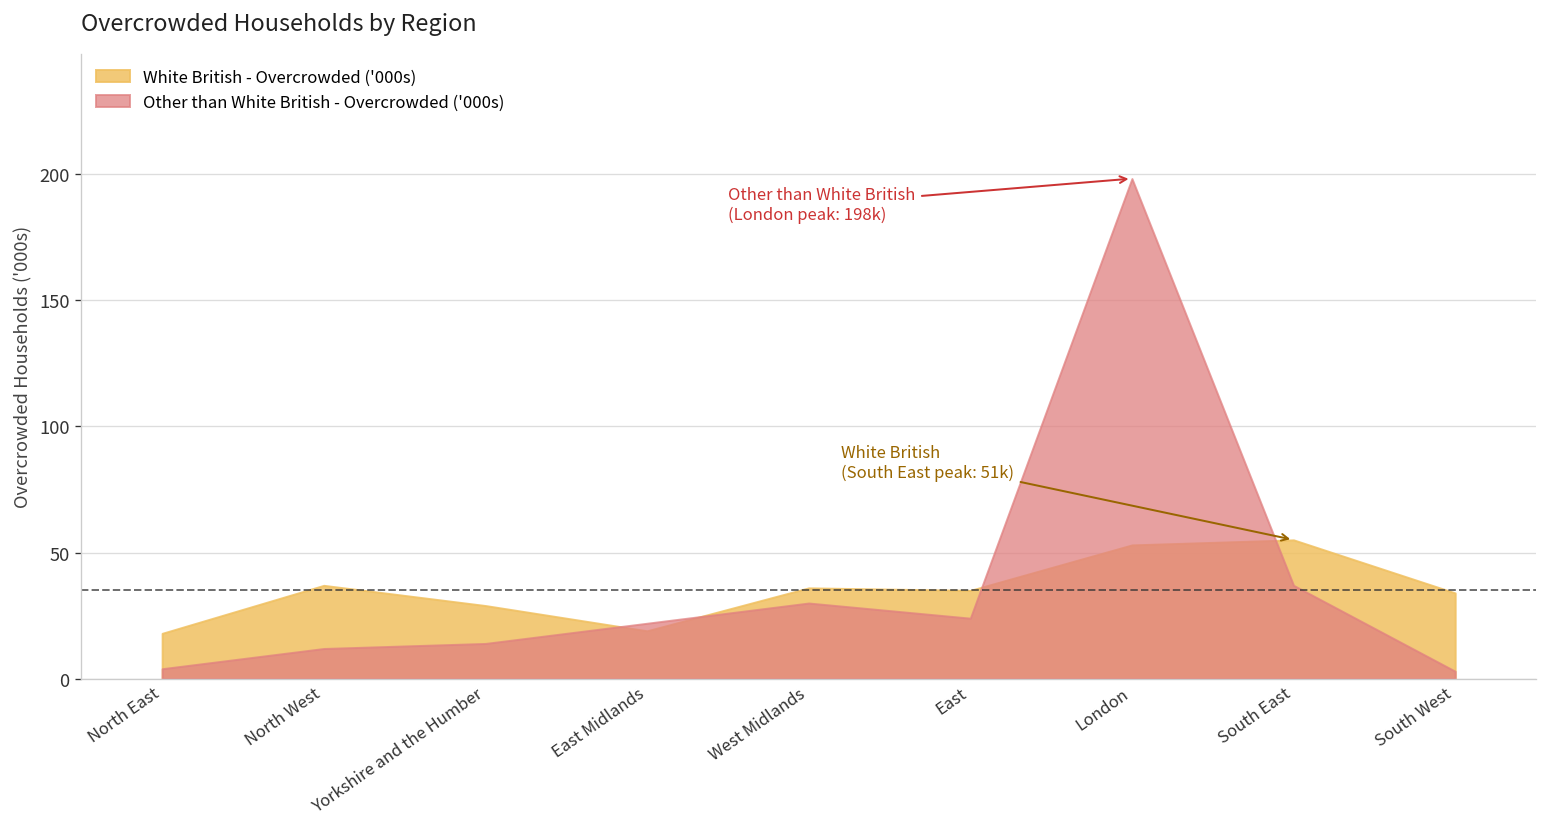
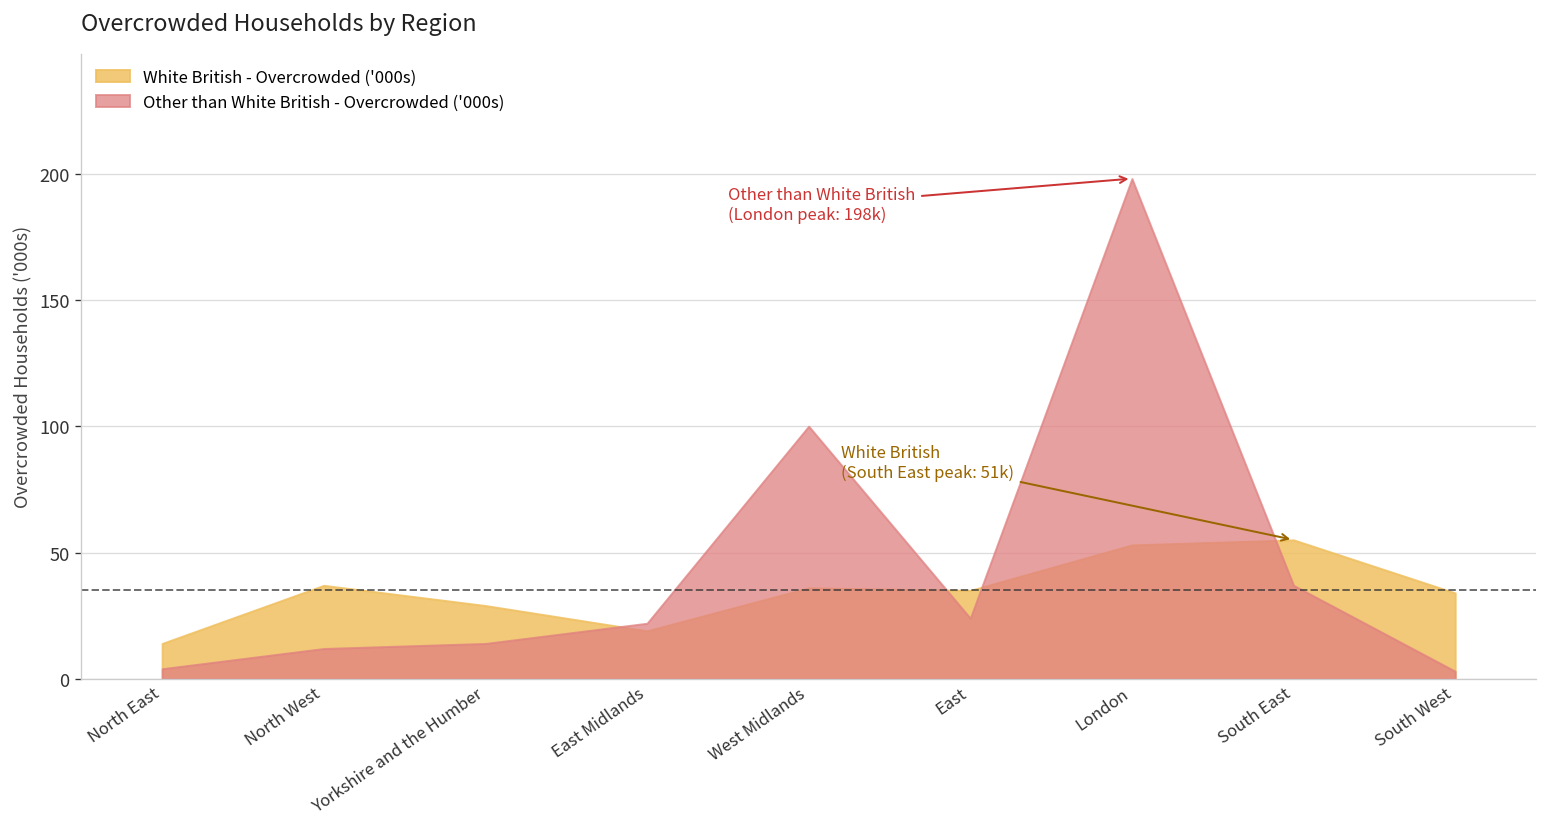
White British - Overcrowded ('000s), North East: 18 -> 14
Other than White British - Overcrowded ('000s), West Midlands: 30 -> 100
